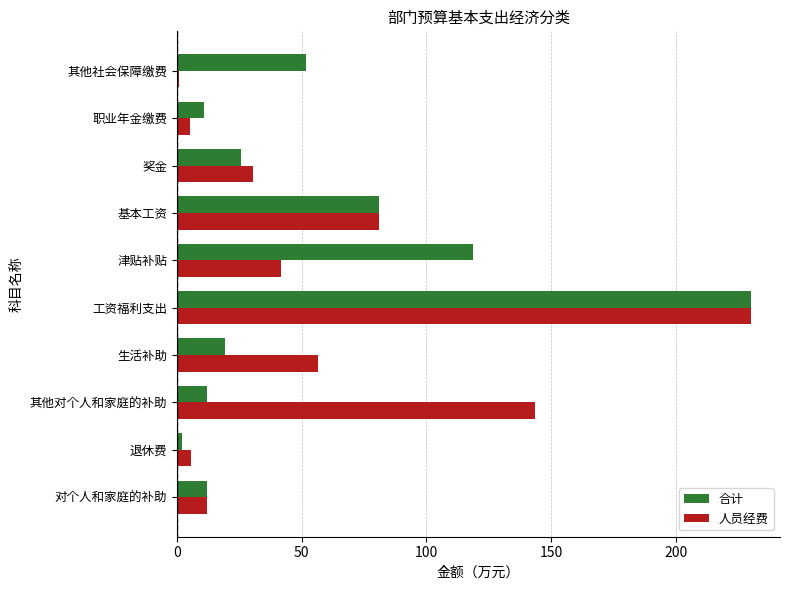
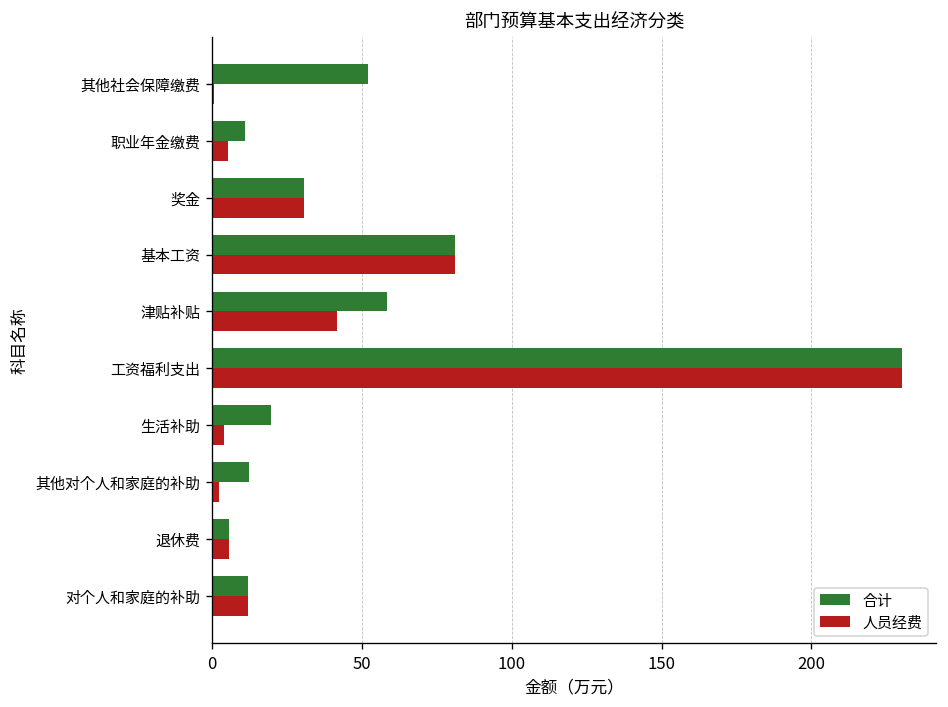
合计, 奖金: 26 -> 31
合计, 津贴补贴: 119 -> 58
人员经费, 生活补助: 57 -> 4
人员经费, 其他对个人和家庭的补助: 143 -> 2
合计, 退休费: 2 -> 6
